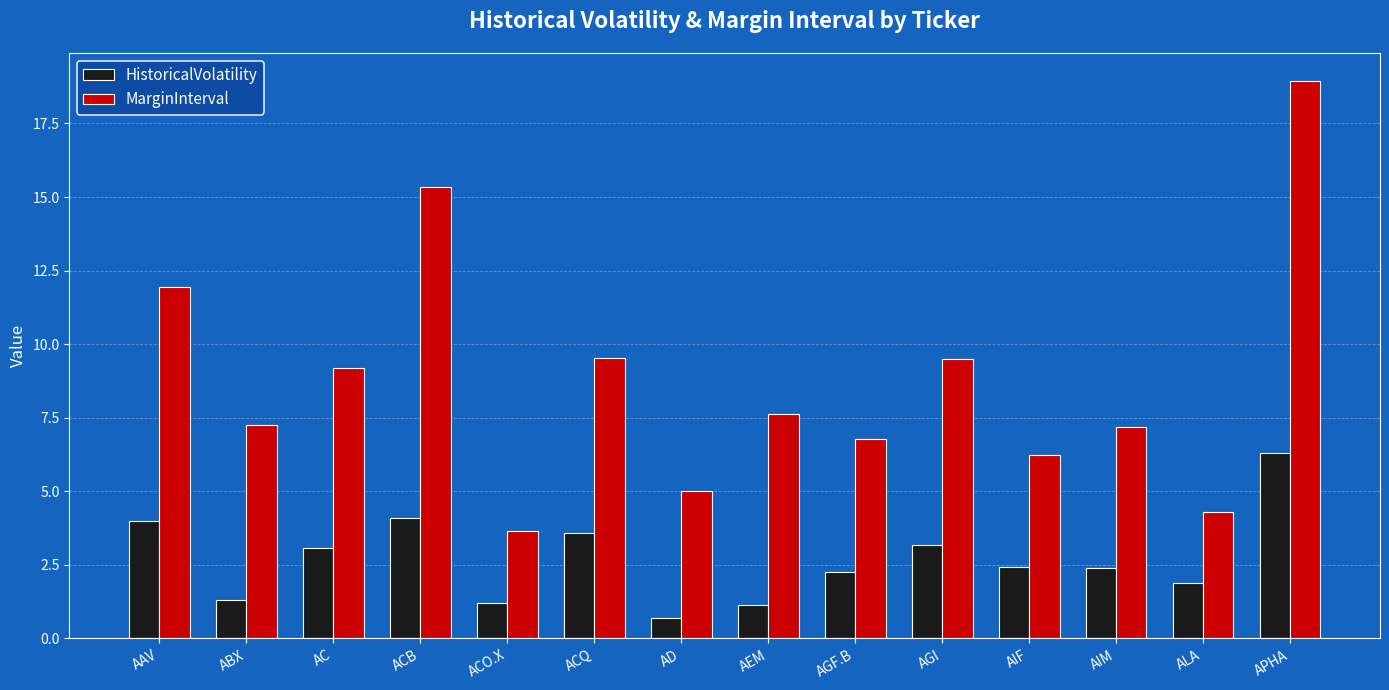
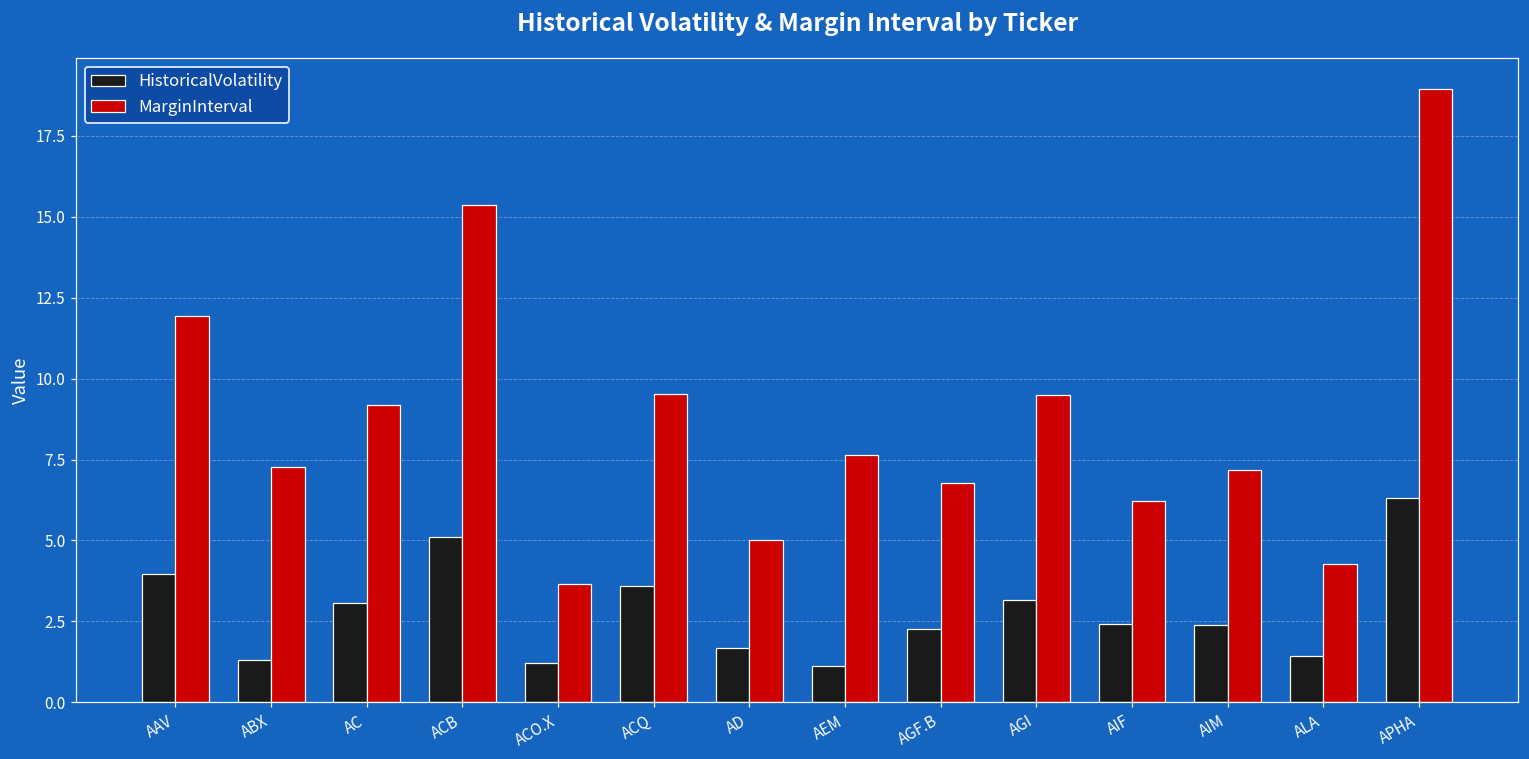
HistoricalVolatility, ACB: 4.1 -> 5.1
HistoricalVolatility, AD: 0.7 -> 1.7
HistoricalVolatility, ALA: 1.9 -> 1.4
